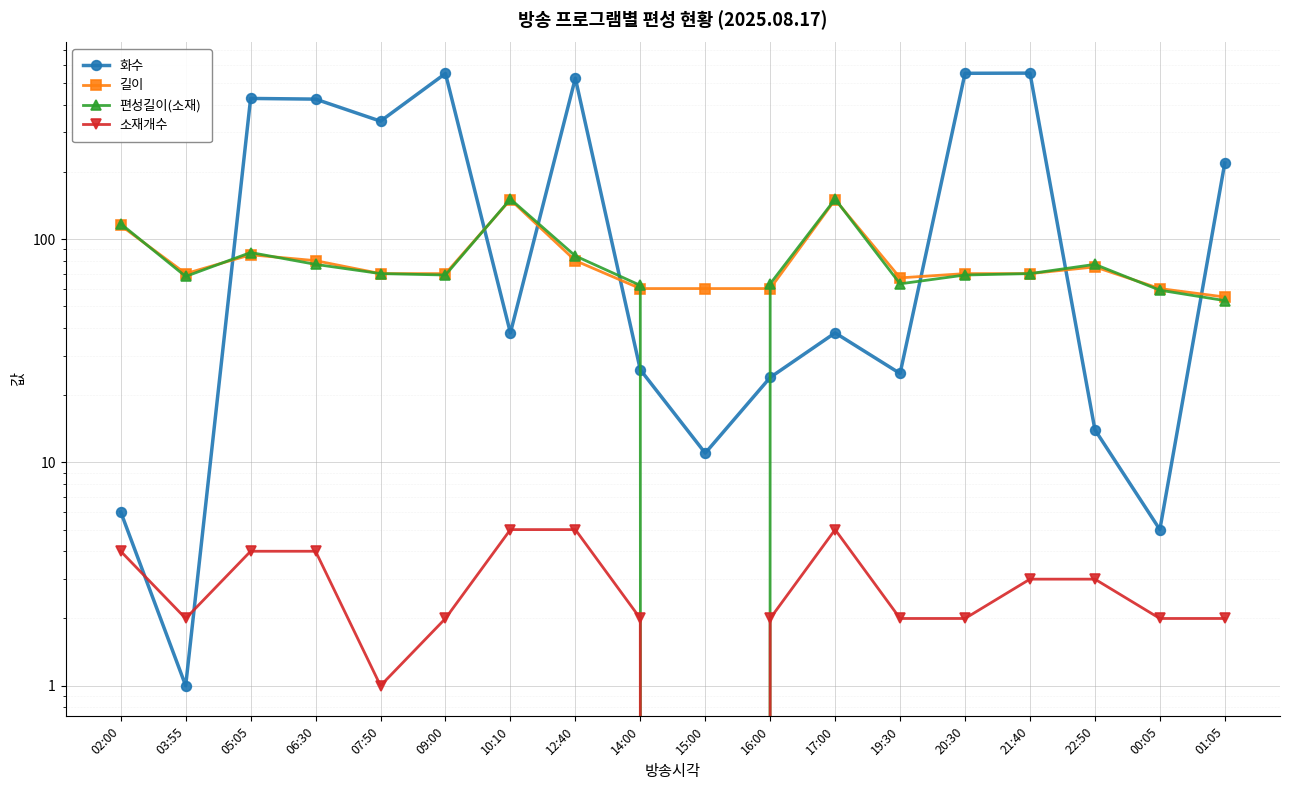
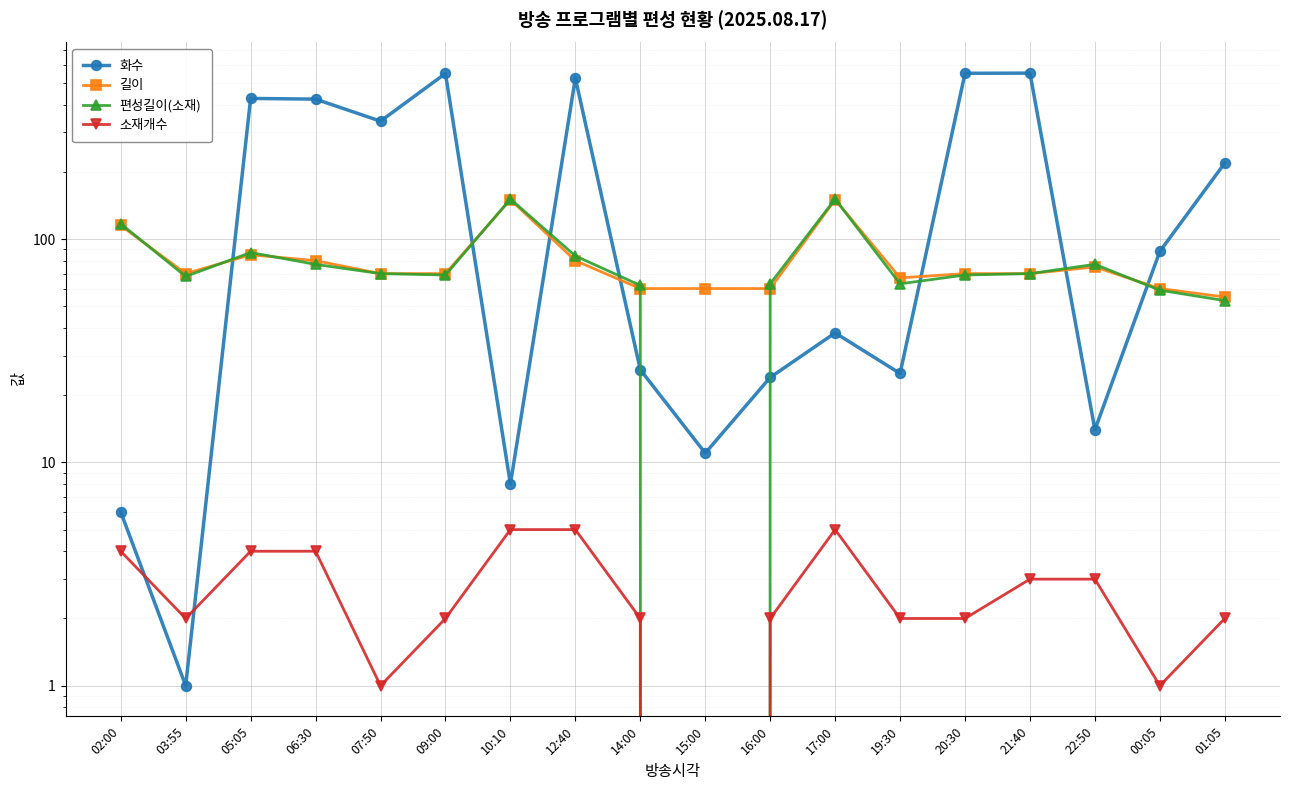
화수, 10:10: 38 -> 8
화수, 00:05: 5 -> 88
소재개수, 00:05: 2 -> 1
